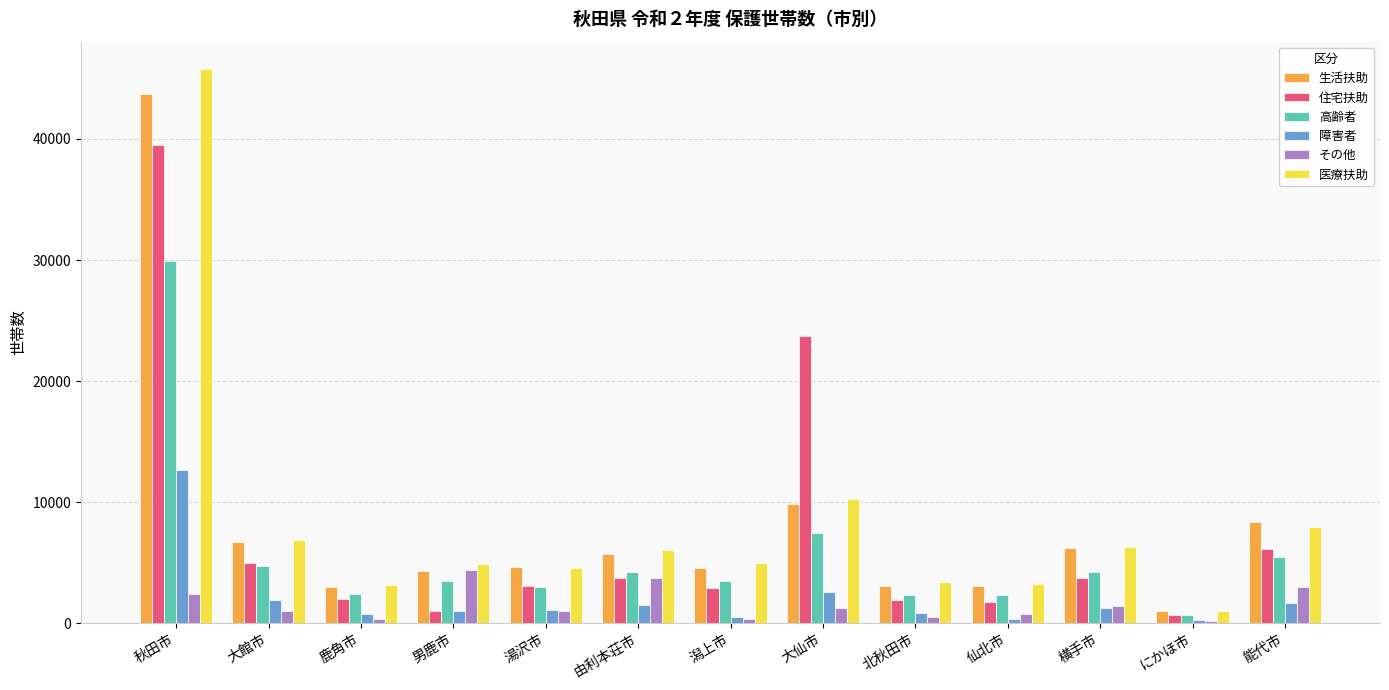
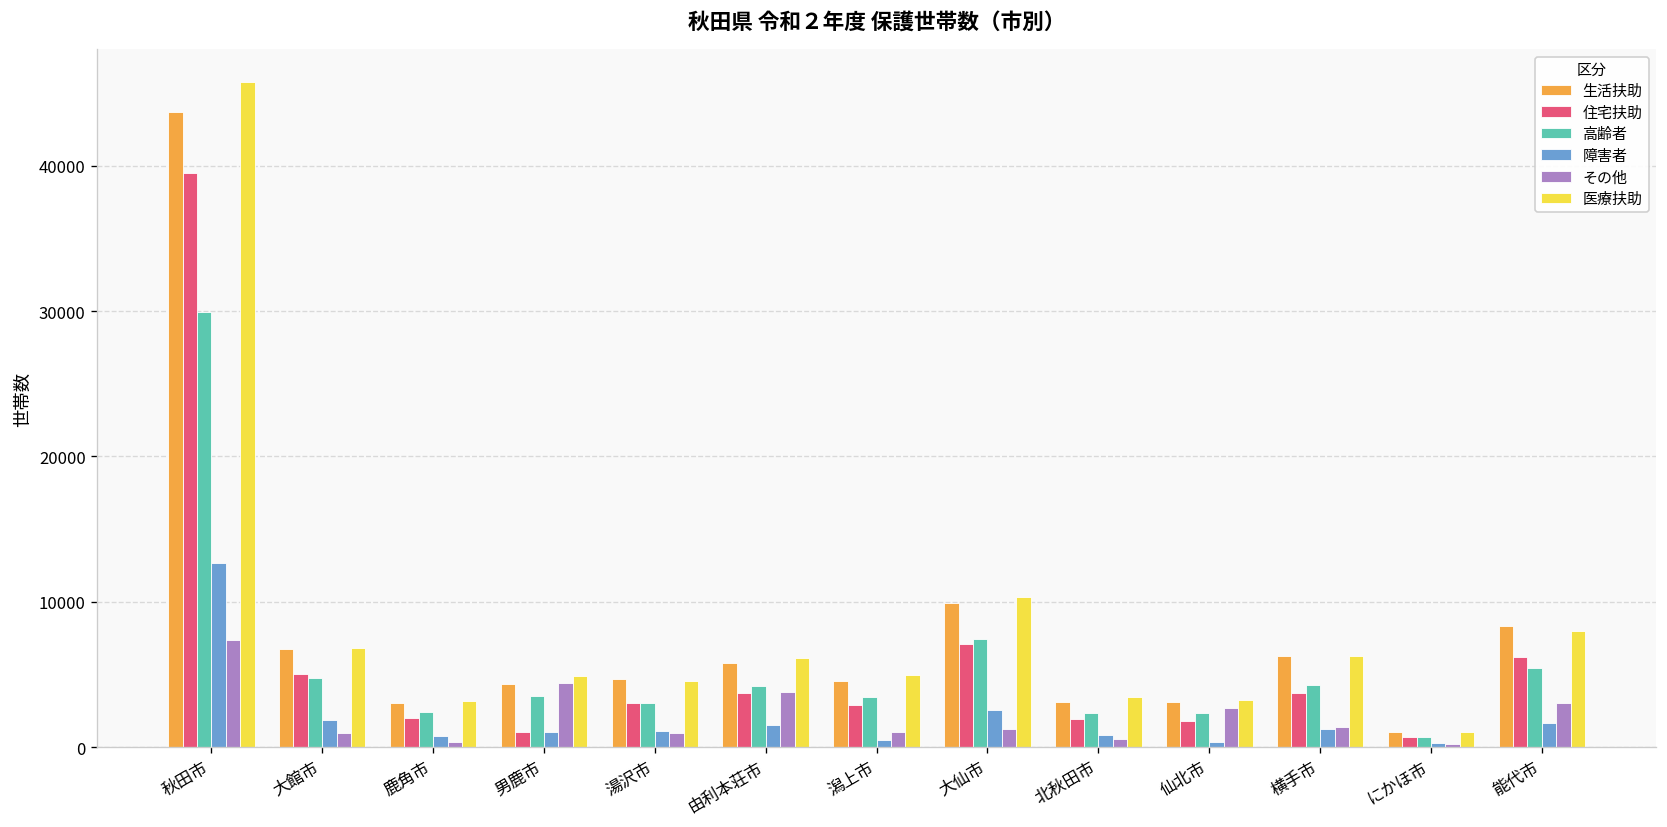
その他, 秋田市: 2400 -> 7400
その他, 潟上市: 400 -> 1000
住宅扶助, 大仙市: 23800 -> 7100
その他, 仙北市: 800 -> 2700
